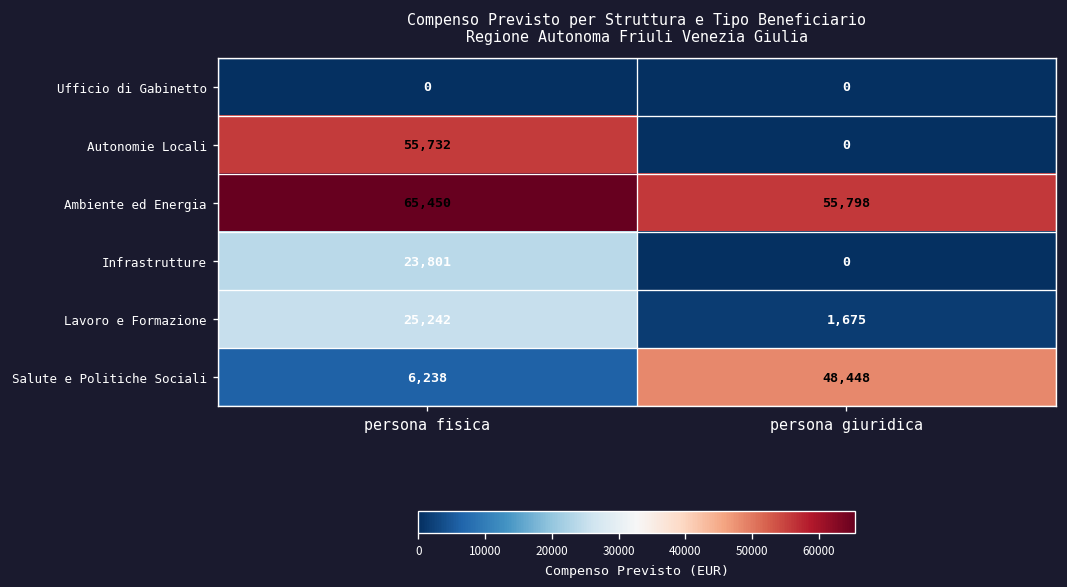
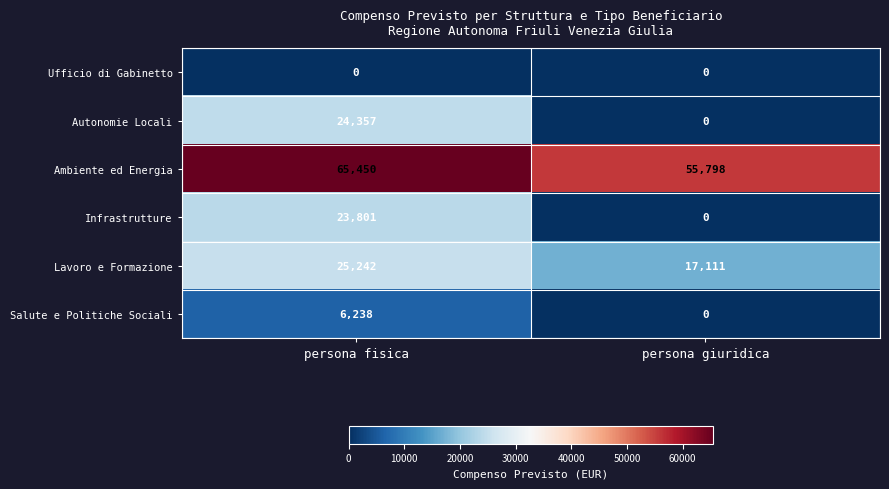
Autonomie Locali, persona fisica: 55,732 -> 24,357
Lavoro e Formazione, persona giuridica: 1,675 -> 17,111
Salute e Politiche Sociali, persona giuridica: 48,448 -> 0
